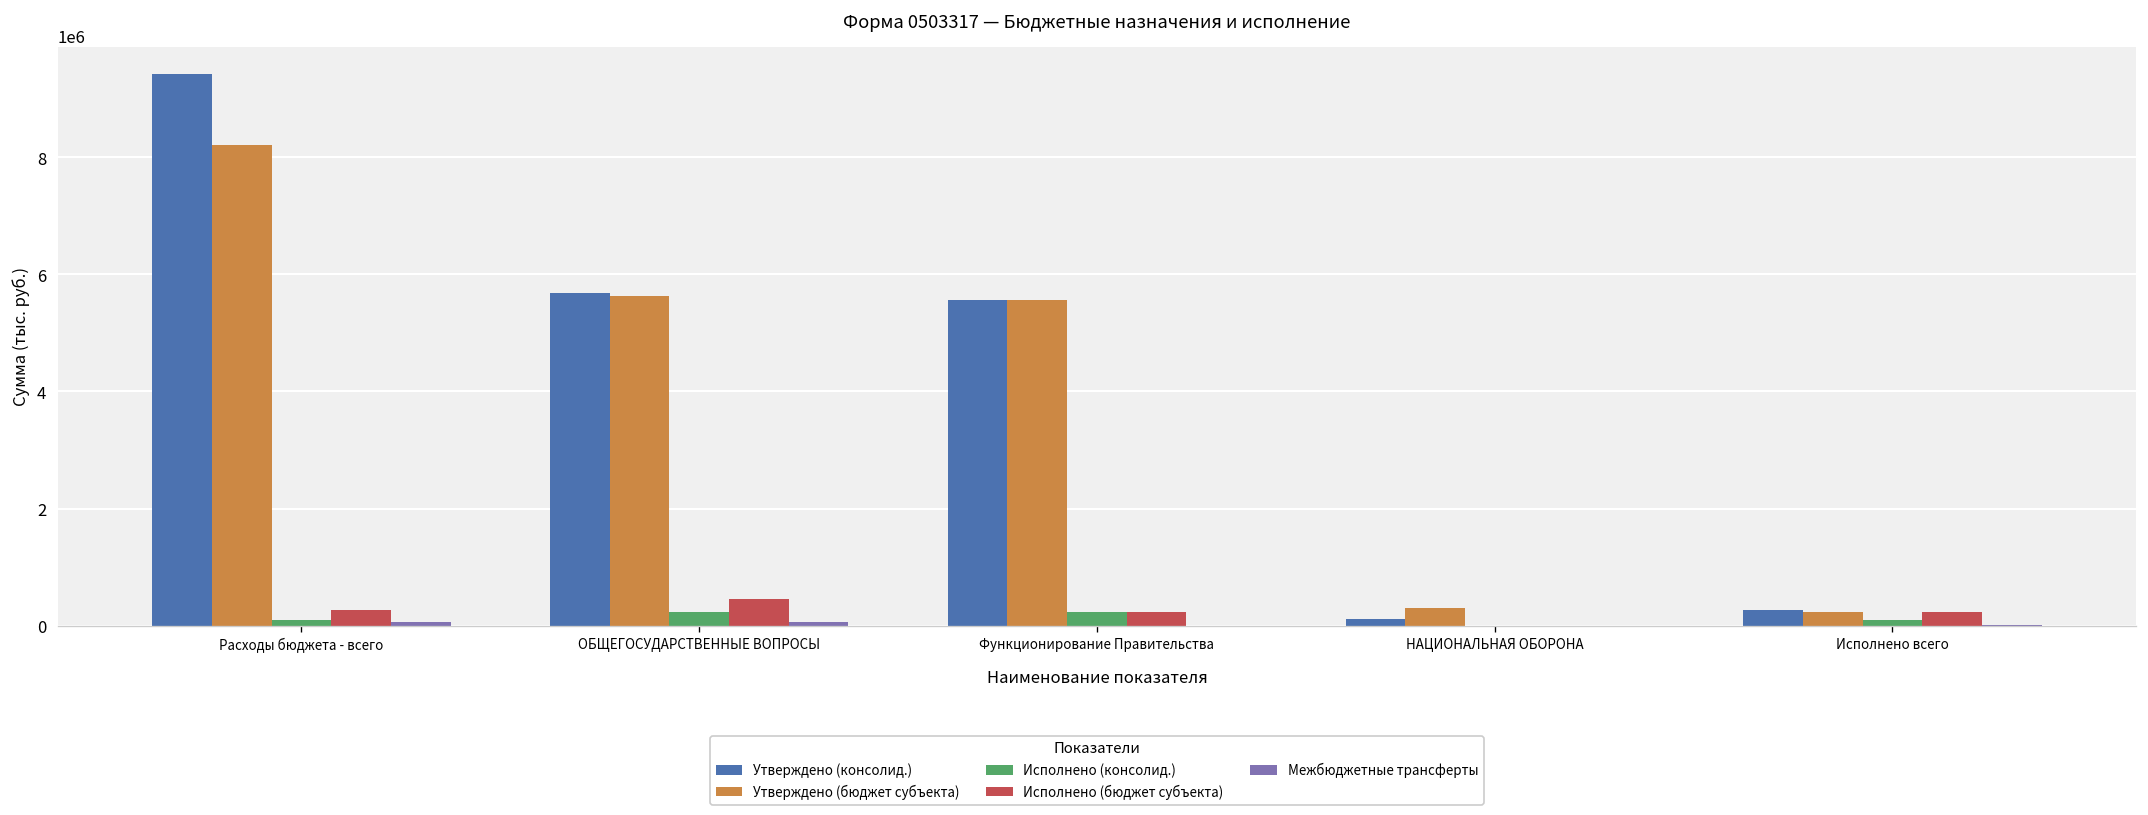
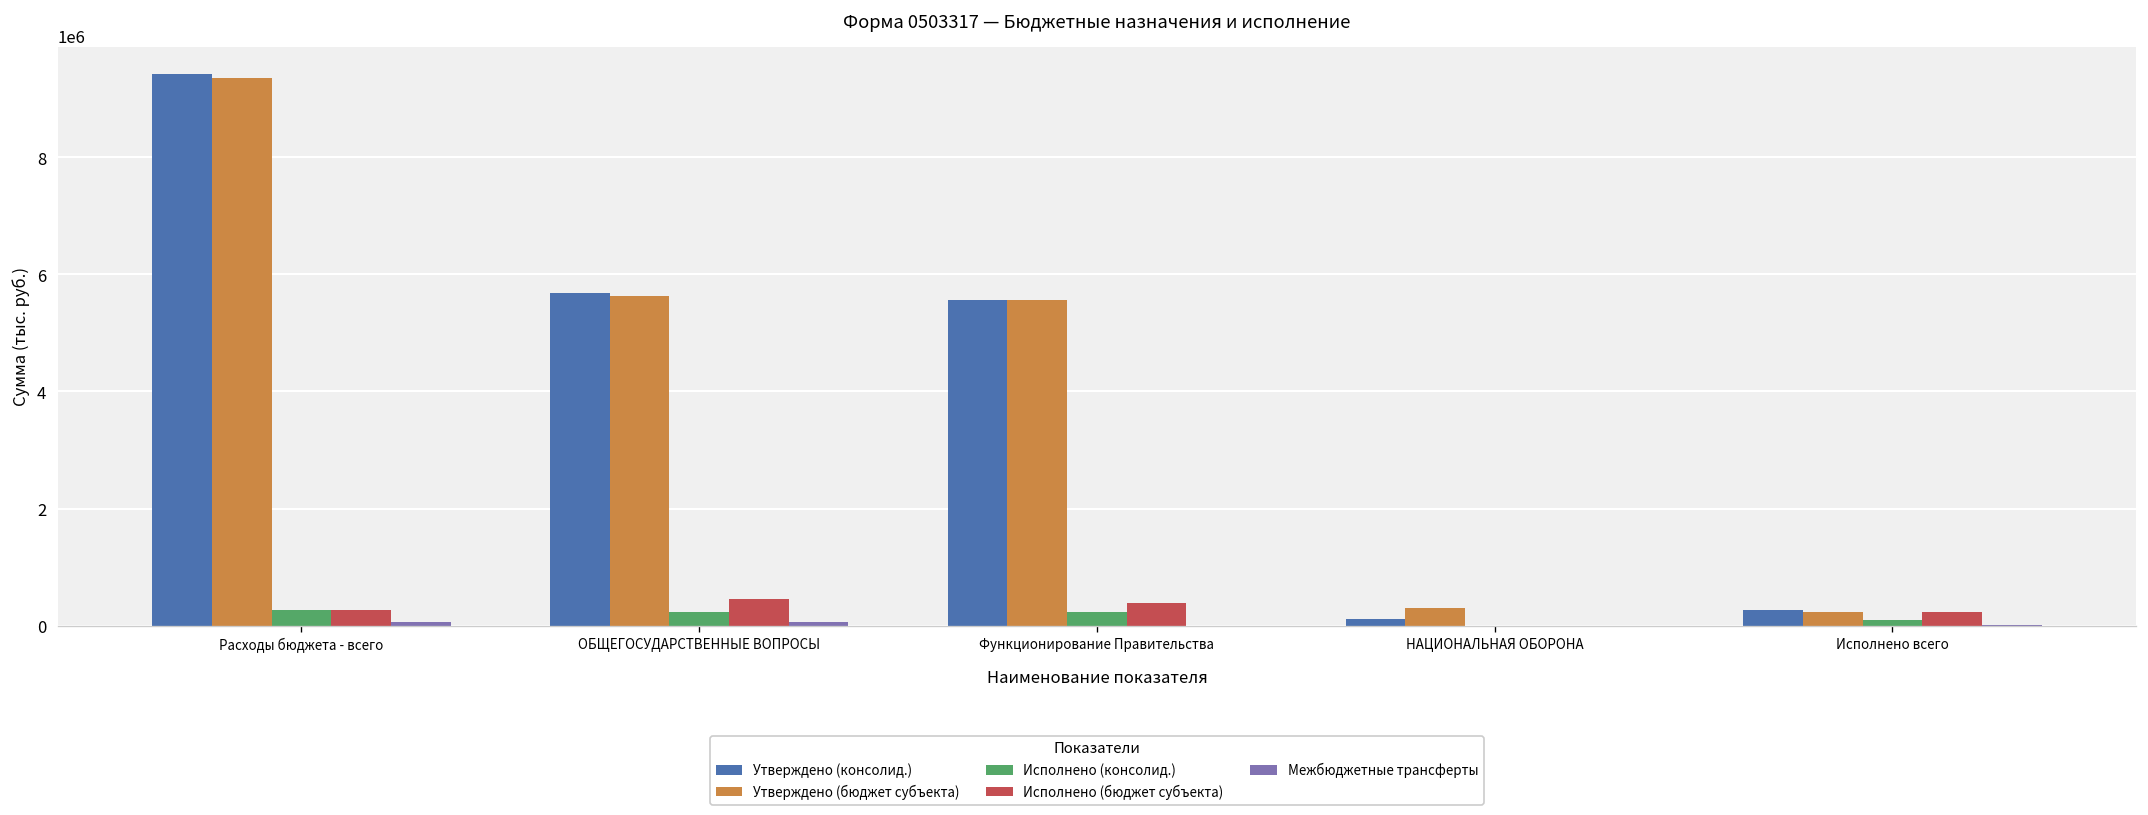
Утверждено (бюджет субъекта), Расходы бюджета - всего: 8200000 -> 9400000
Исполнено (консолид.), Расходы бюджета - всего: 100000 -> 300000
Исполнено (бюджет субъекта), Функционирование Правительства: 200000 -> 400000
